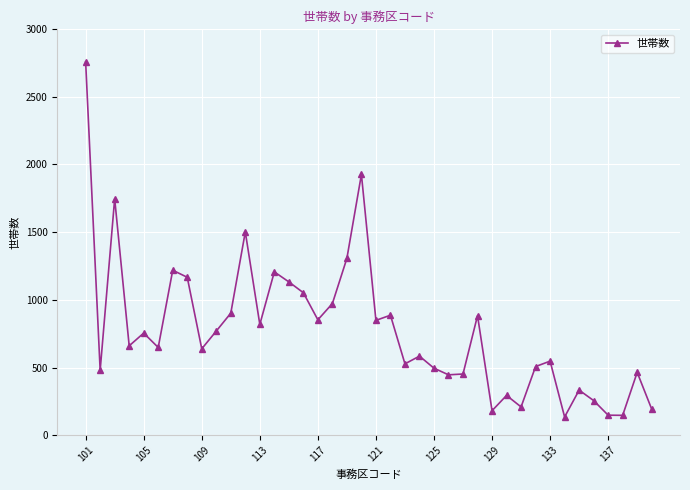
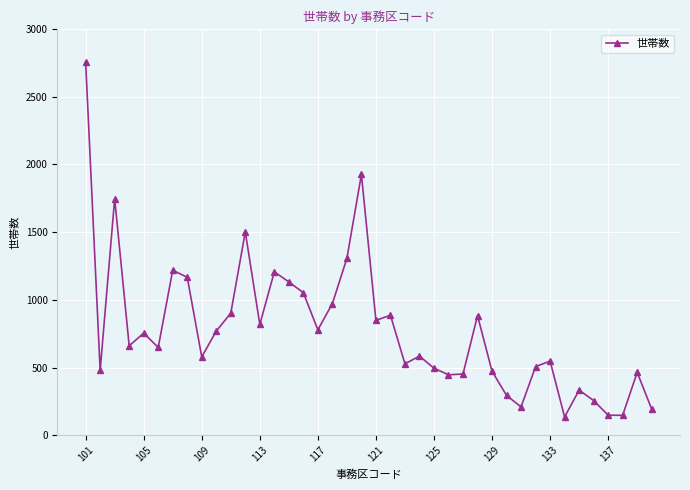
109: 640 -> 580
117: 850 -> 780
129: 180 -> 470
